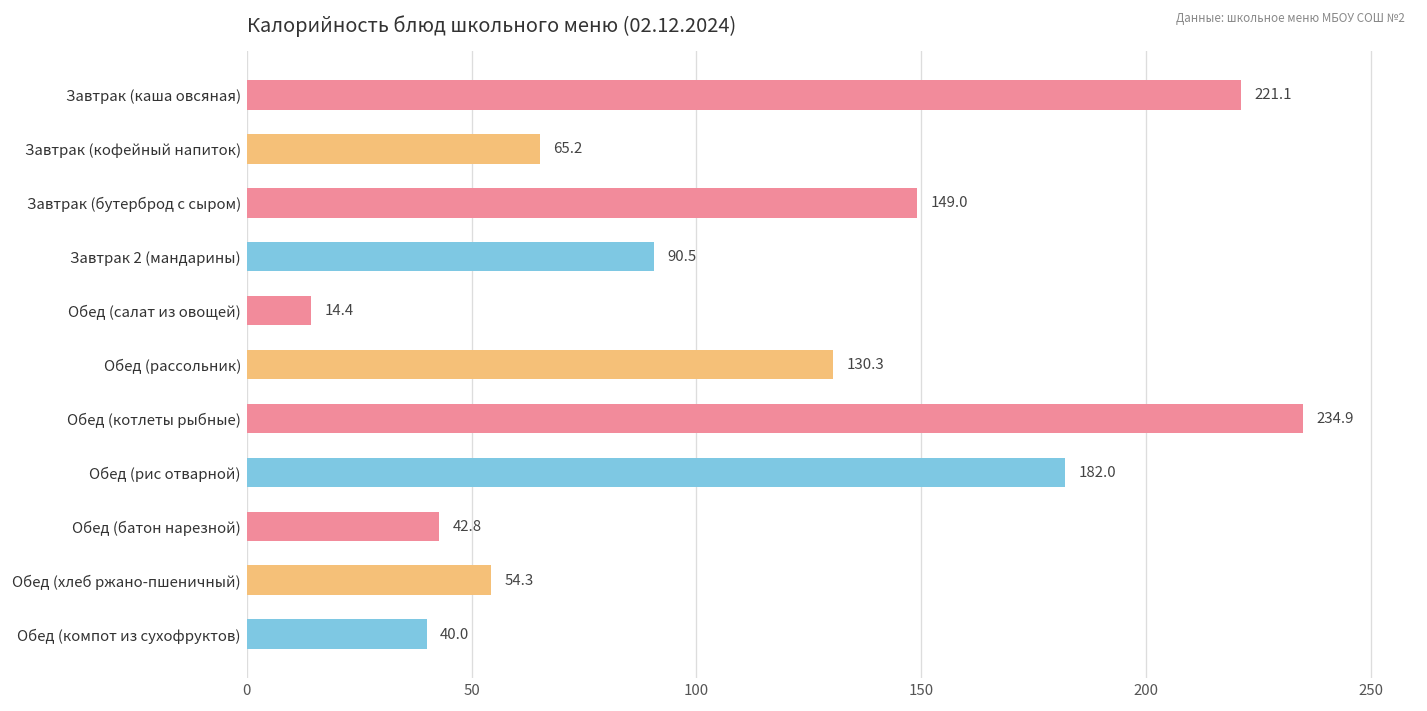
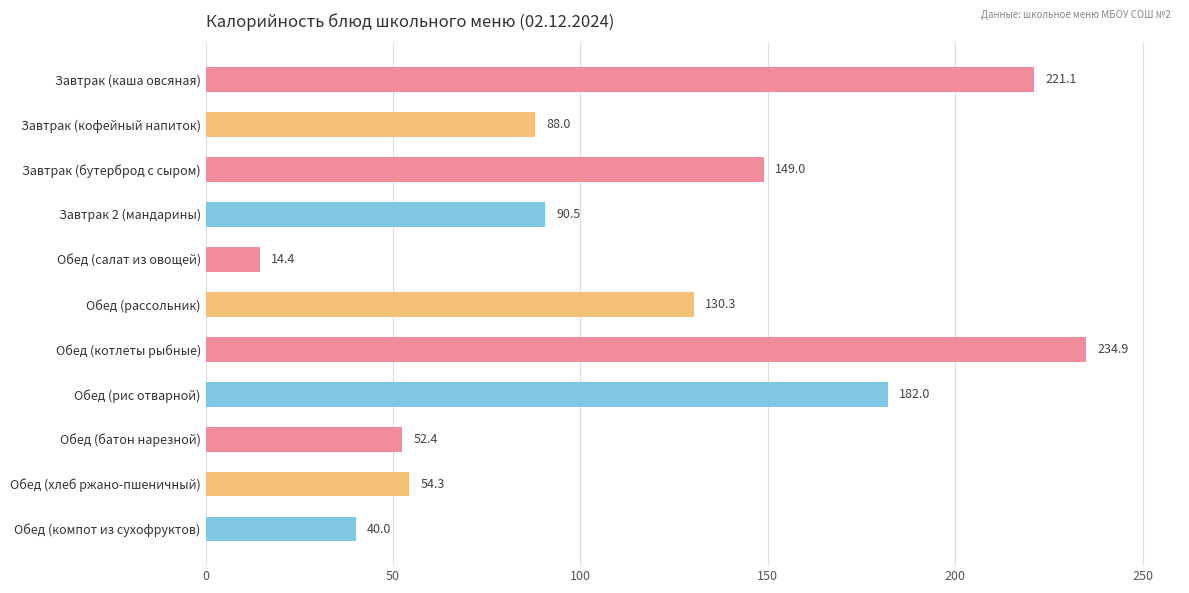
Завтрак (кофейный напиток): 65.2 -> 88.0
Обед (батон нарезной): 42.8 -> 52.4
